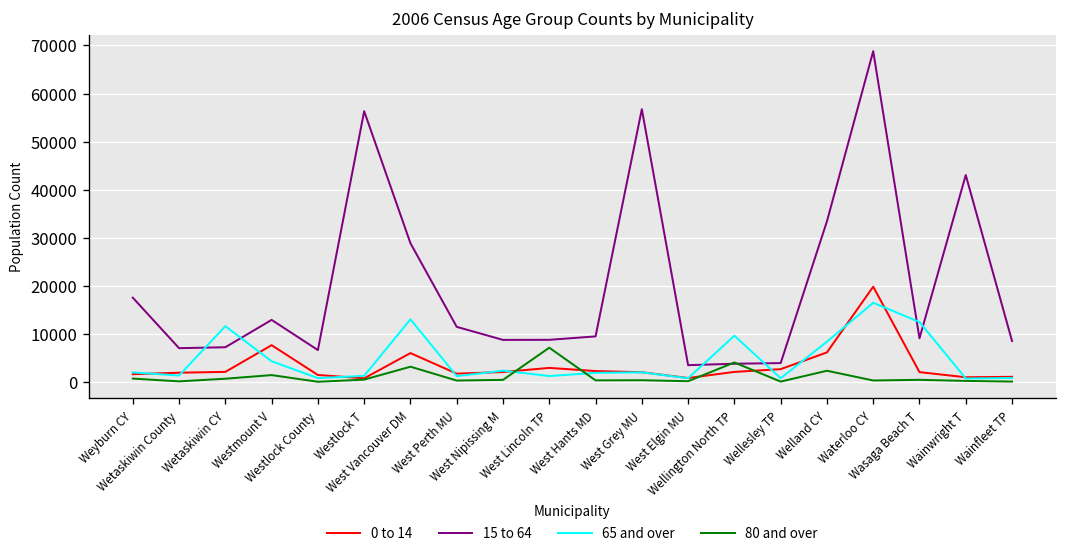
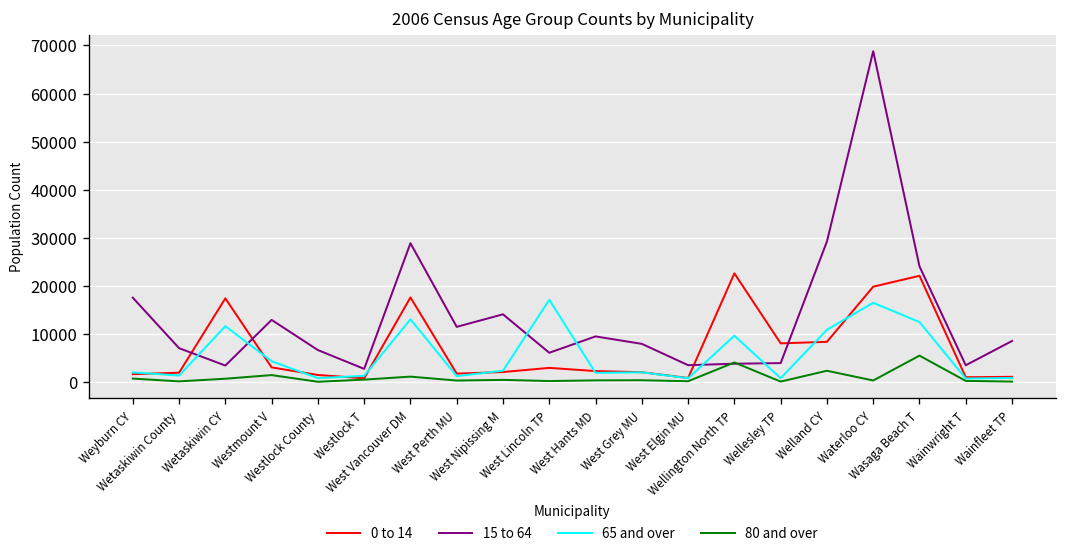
0 to 14, Wetaskiwin CY: 2000 -> 17000
15 to 64, Wetaskiwin CY: 7000 -> 3000
0 to 14, Westmount V: 8000 -> 3000
15 to 64, Westlock T: 56000 -> 3000
0 to 14, West Vancouver DM: 6000 -> 18000
80 and over, West Vancouver DM: 3000 -> 1000
15 to 64, West Nipissing M: 9000 -> 14000
15 to 64, West Lincoln TP: 9000 -> 6000
65 and over, West Lincoln TP: 1000 -> 17000
80 and over, West Lincoln TP: 7000 -> 0
15 to 64, West Grey MU: 57000 -> 8000
0 to 14, Wellington North TP: 2000 -> 23000
0 to 14, Wellesley TP: 3000 -> 8000
0 to 14, Welland CY: 6000 -> 8000
15 to 64, Welland CY: 33000 -> 29000
65 and over, Welland CY: 8000 -> 11000
0 to 14, Wasaga Beach T: 2000 -> 22000
15 to 64, Wasaga Beach T: 9000 -> 24000
80 and over, Wasaga Beach T: 1000 -> 6000
15 to 64, Wainwright T: 43000 -> 4000
